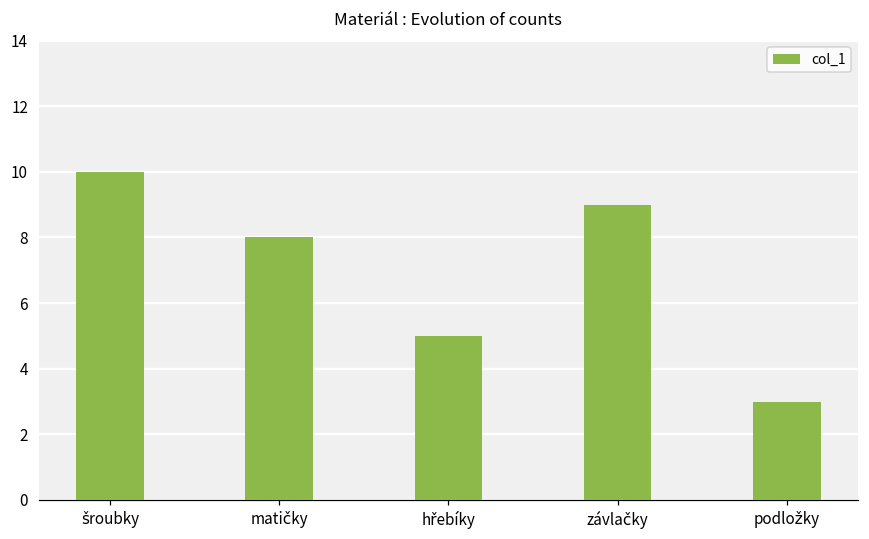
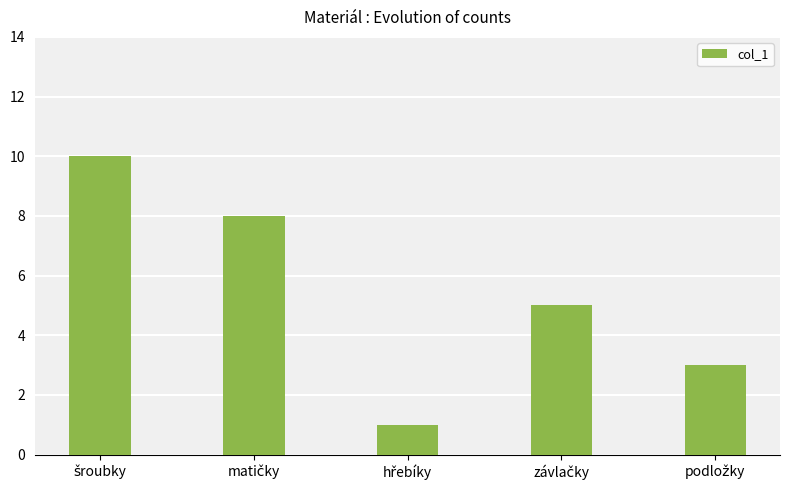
hřebíky: 5 -> 1
závlačky: 9 -> 5
